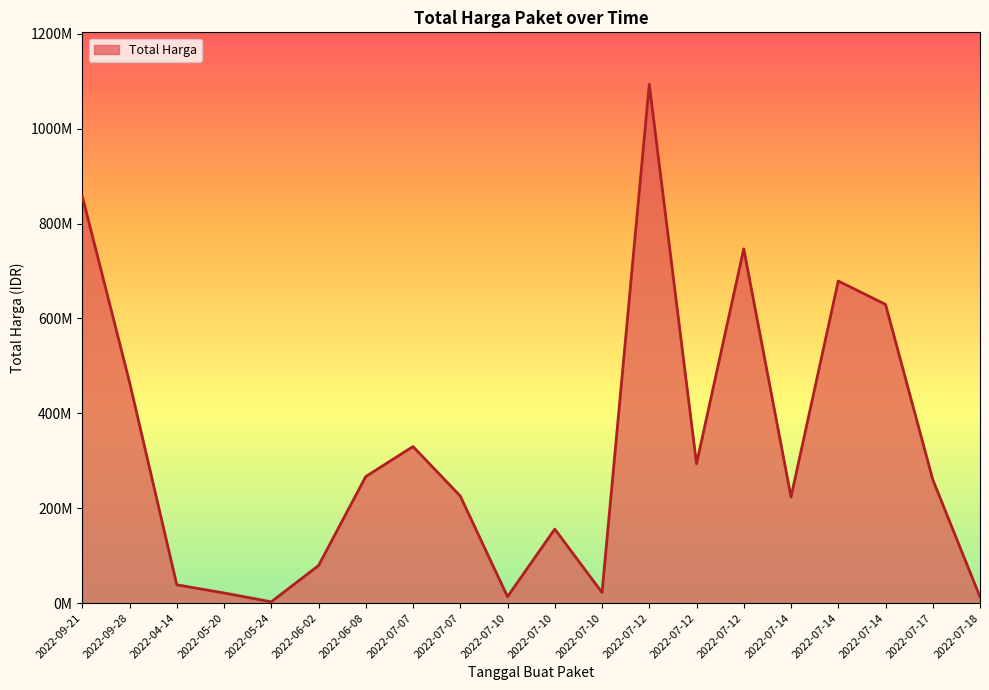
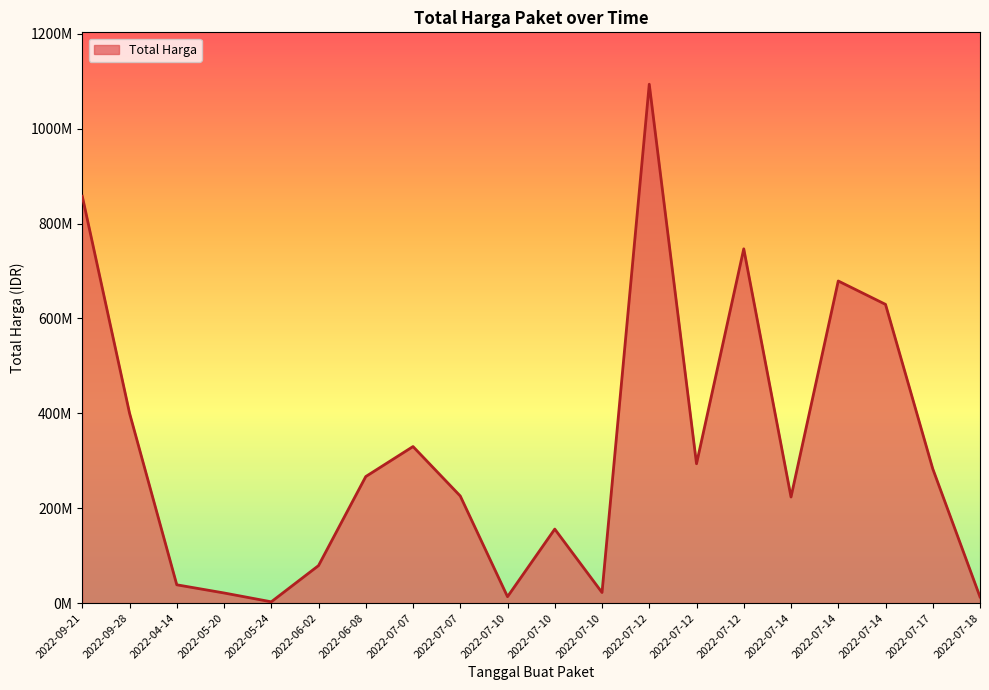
2022-09-28: 470000000 -> 400000000
2022-07-17: 260000000 -> 280000000
